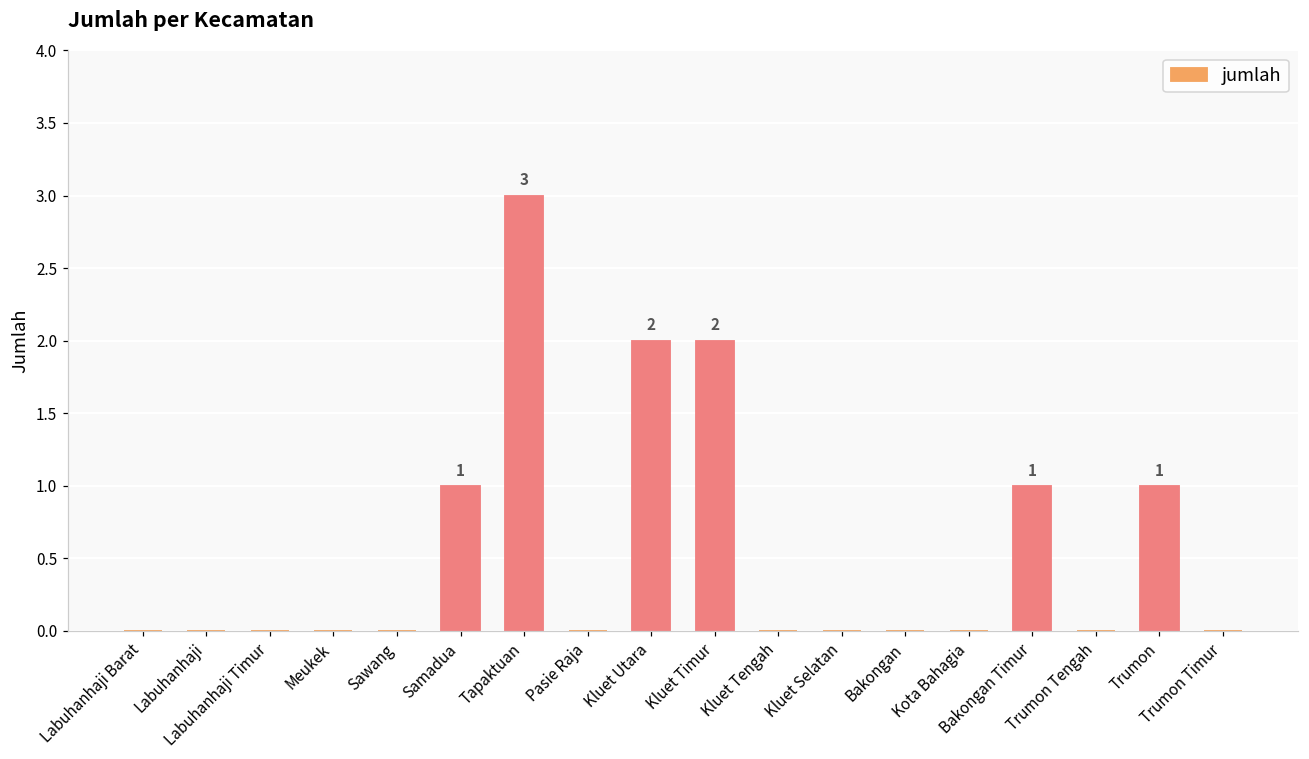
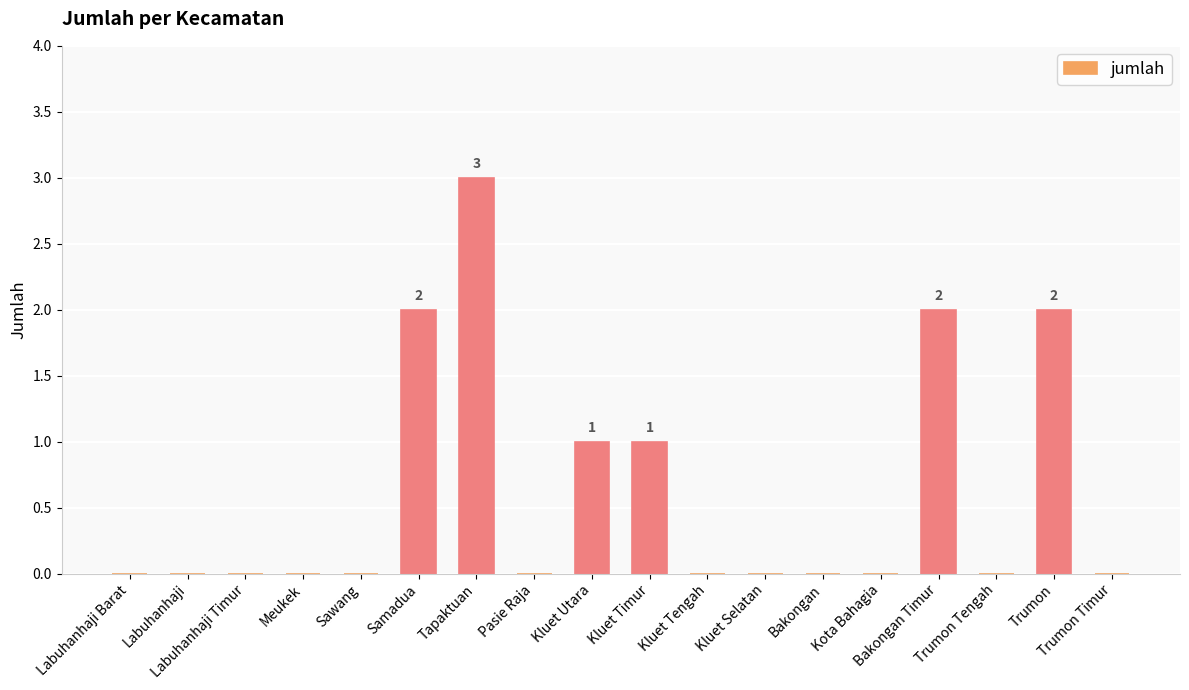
Samadua: 1 -> 2
Kluet Utara: 2 -> 1
Kluet Timur: 2 -> 1
Bakongan Timur: 1 -> 2
Trumon: 1 -> 2
